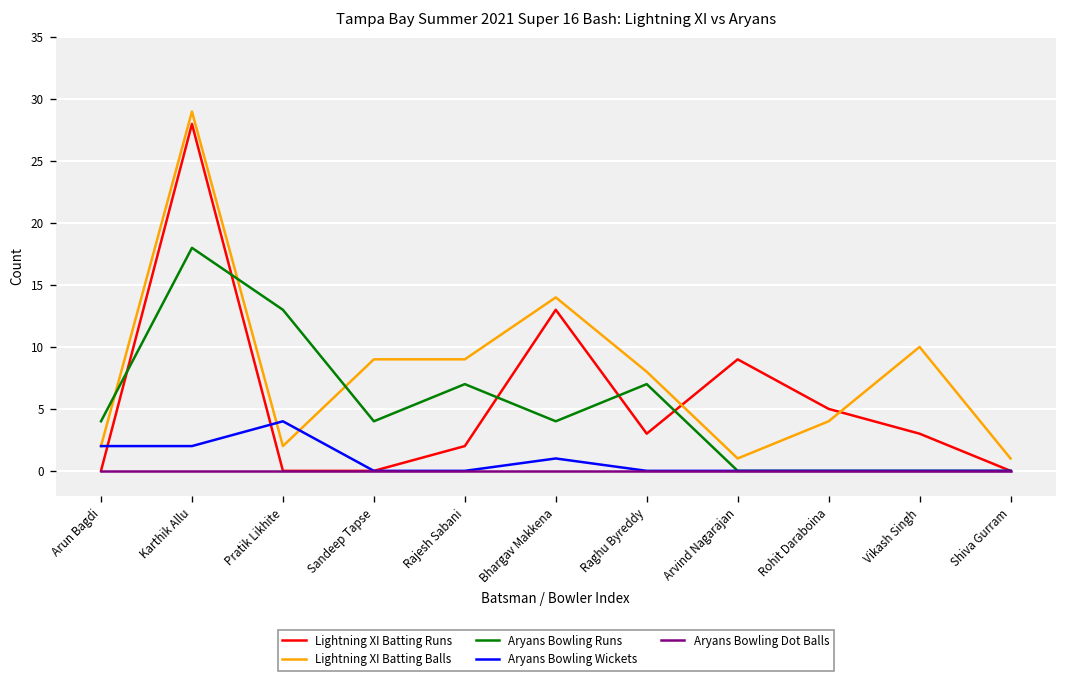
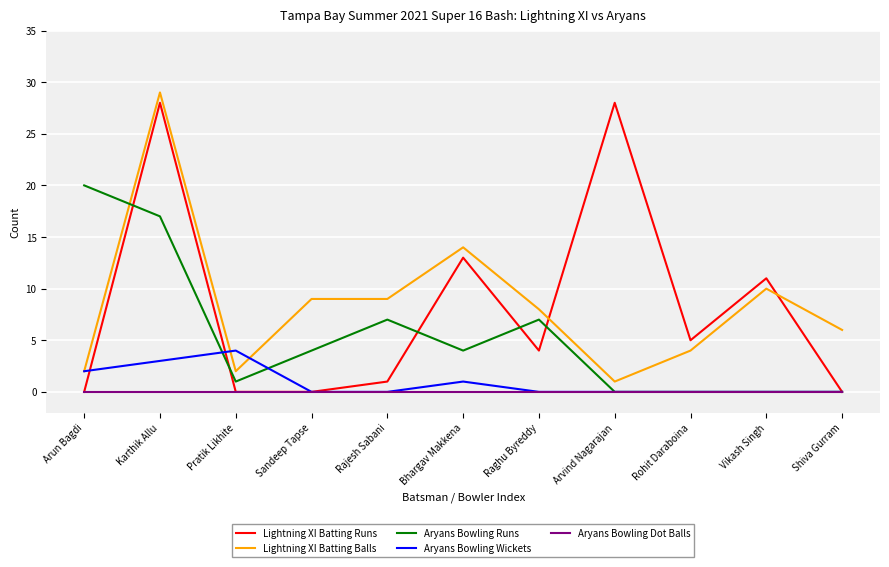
Aryans Bowling Runs, Arun Bagdi: 4 -> 20
Aryans Bowling Runs, Karthik Allu: 18 -> 17
Aryans Bowling Wickets, Karthik Allu: 2 -> 3
Aryans Bowling Runs, Pratik Likhite: 13 -> 1
Lightning XI Batting Runs, Rajesh Sabani: 2 -> 1
Lightning XI Batting Runs, Raghu Byreddy: 3 -> 4
Lightning XI Batting Runs, Arvind Nagarajan: 9 -> 28
Lightning XI Batting Runs, Vikash Singh: 3 -> 11
Lightning XI Batting Balls, Shiva Gurram: 1 -> 6
